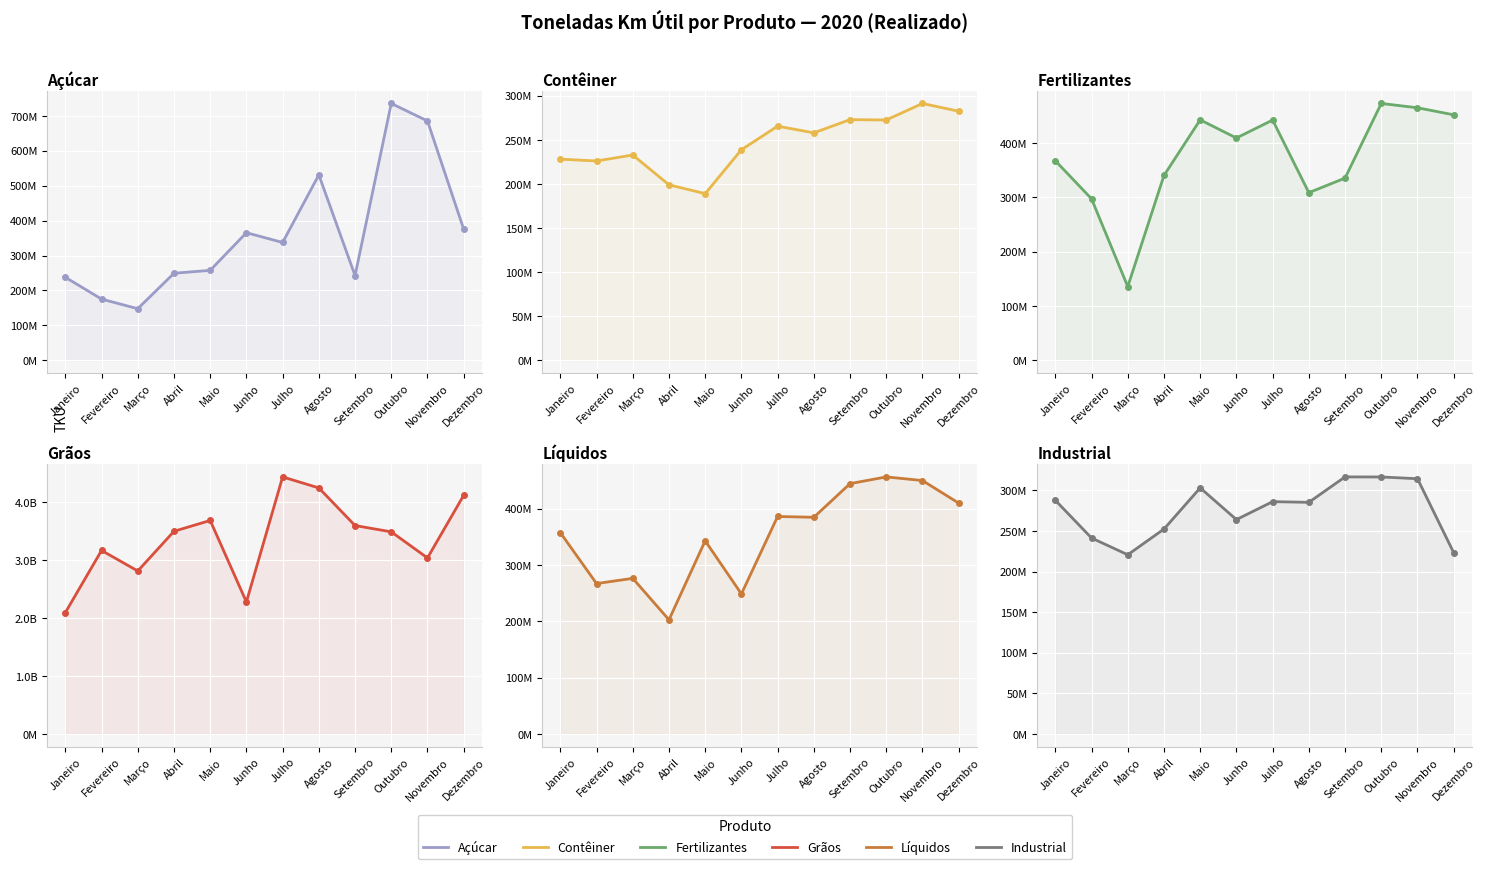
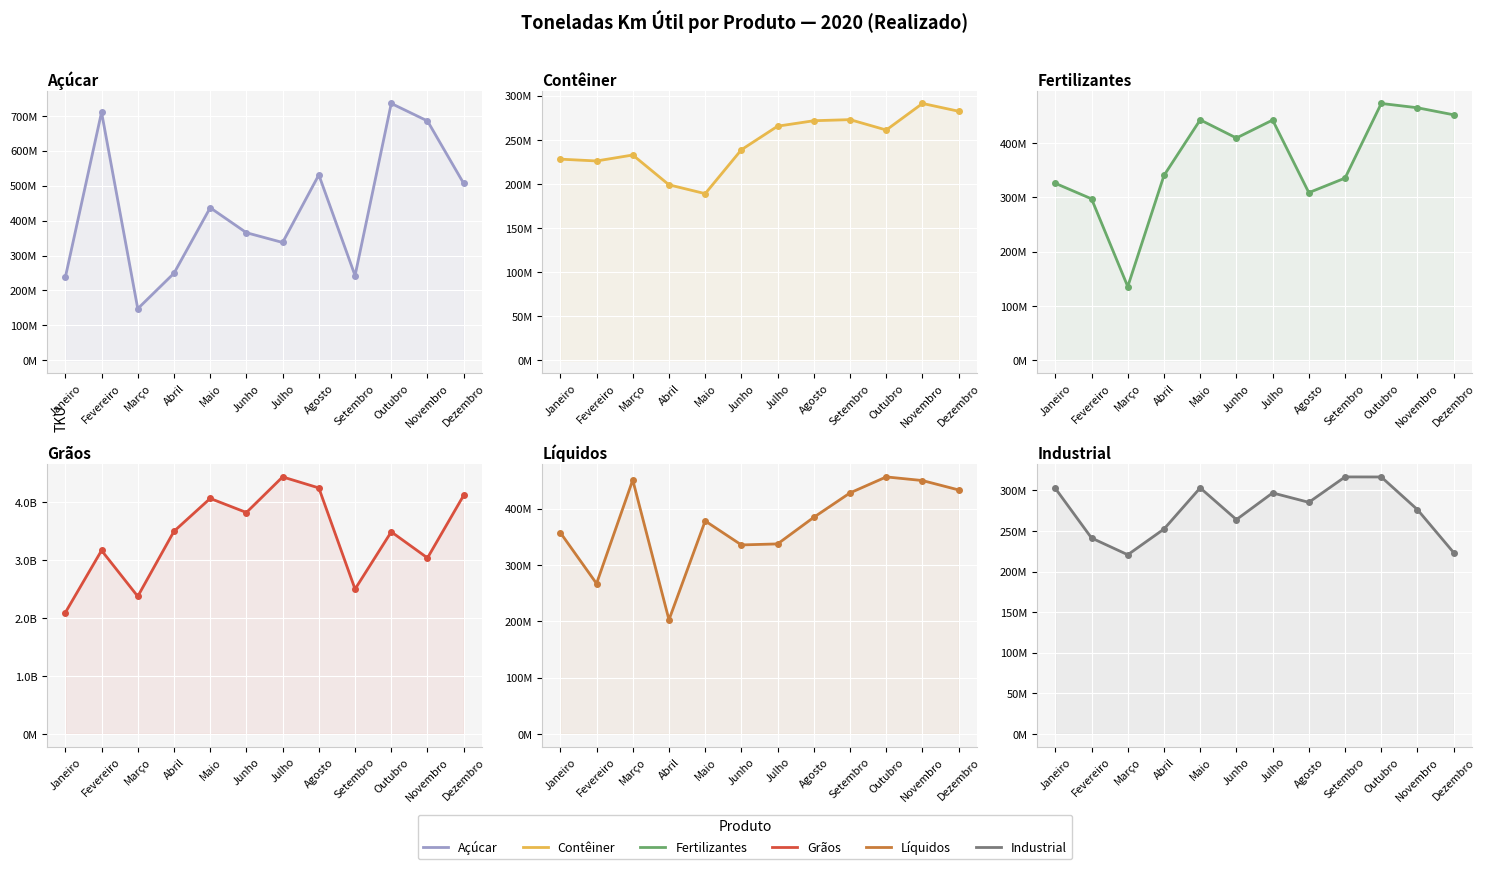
Açúcar, Fevereiro: 180000000 -> 710000000
Açúcar, Maio: 260000000 -> 440000000
Açúcar, Dezembro: 380000000 -> 510000000
Contêiner, Agosto: 260000000 -> 270000000
Contêiner, Outubro: 270000000 -> 260000000
Fertilizantes, Janeiro: 370000000 -> 330000000
Grãos, Março: 2800000000 -> 2400000000
Grãos, Maio: 3700000000 -> 4100000000
Grãos, Junho: 2300000000 -> 3800000000
Grãos, Setembro: 3600000000 -> 2500000000
Líquidos, Março: 280000000 -> 450000000
Líquidos, Maio: 340000000 -> 380000000
Líquidos, Junho: 250000000 -> 340000000
Líquidos, Julho: 390000000 -> 340000000
Líquidos, Setembro: 440000000 -> 430000000
Líquidos, Dezembro: 410000000 -> 430000000
Industrial, Janeiro: 290000000 -> 300000000
Industrial, Julho: 290000000 -> 300000000
Industrial, Novembro: 310000000 -> 280000000
